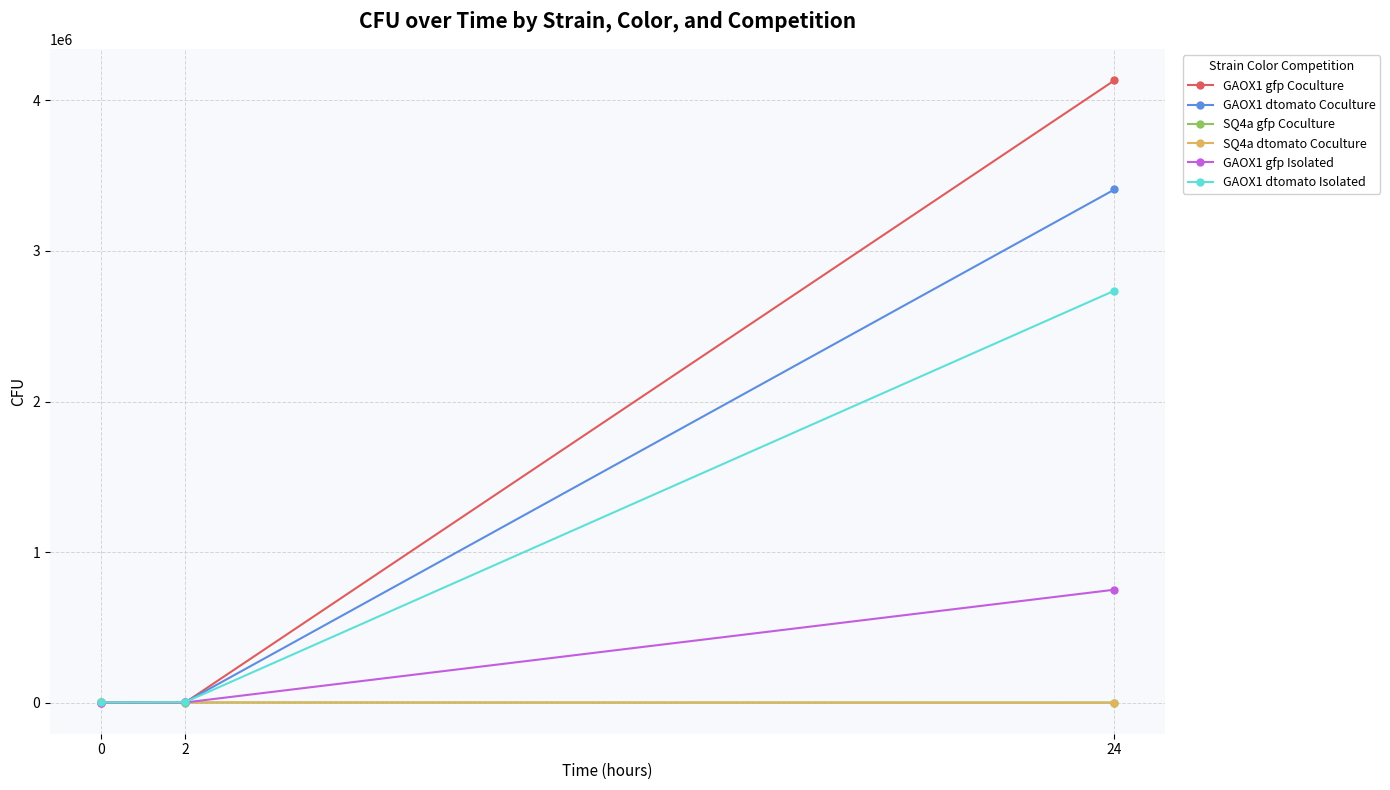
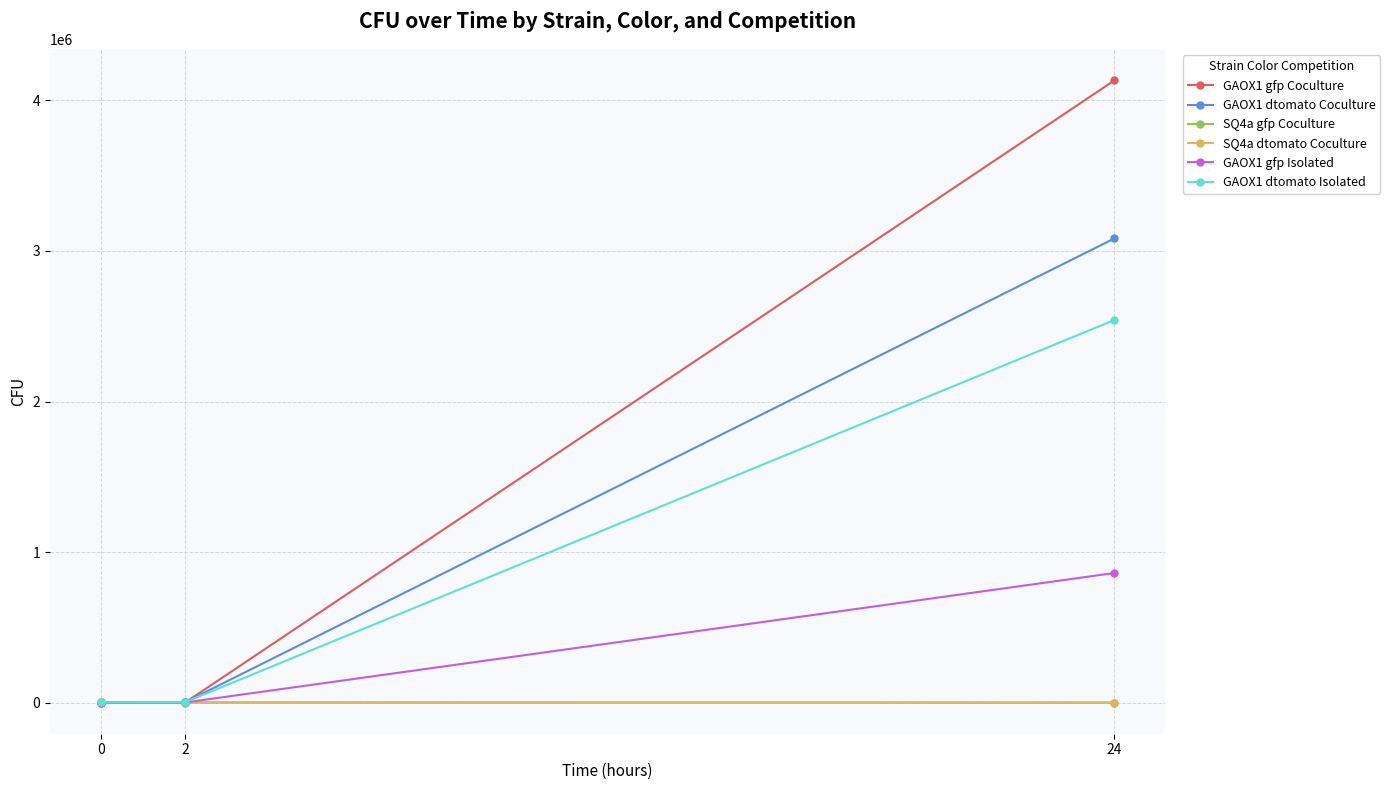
GAOX1 dtomato Coculture, 24: 3410000 -> 3080000
GAOX1 gfp Isolated, 24: 750000 -> 860000
GAOX1 dtomato Isolated, 24: 2740000 -> 2540000
